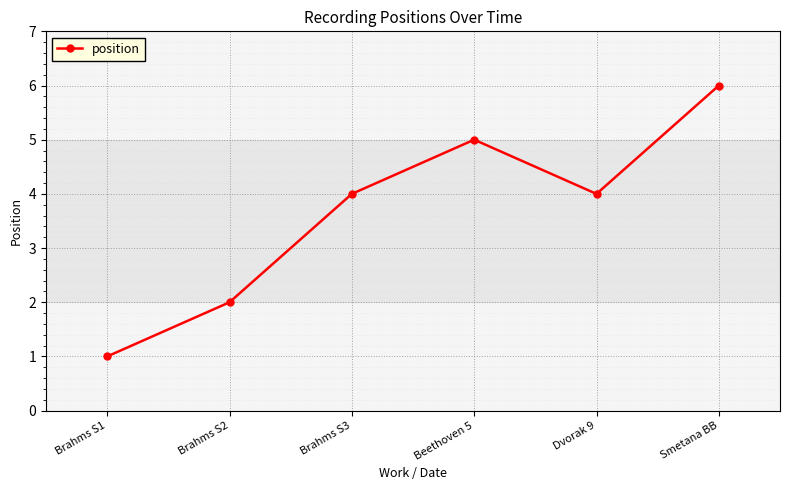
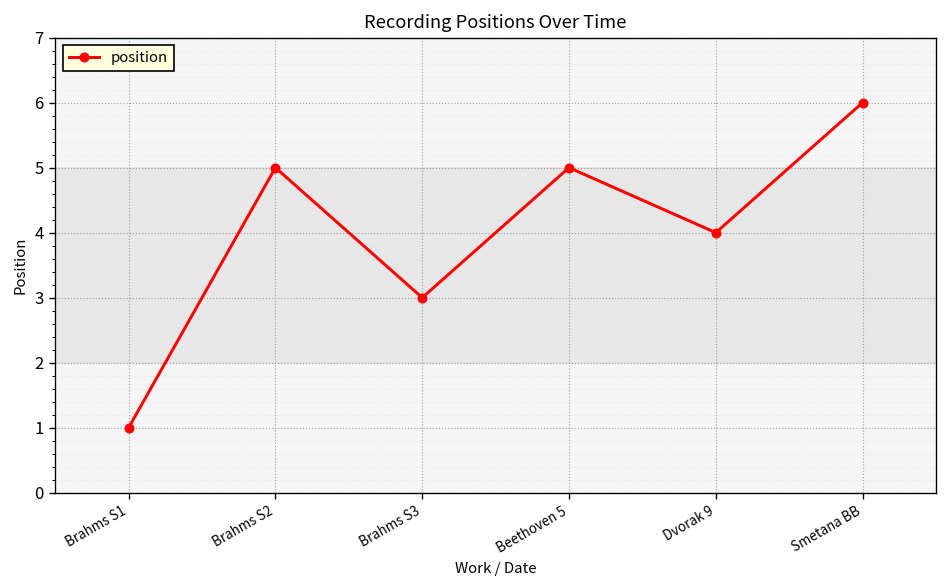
Brahms S2: 2 -> 5
Brahms S3: 4 -> 3
